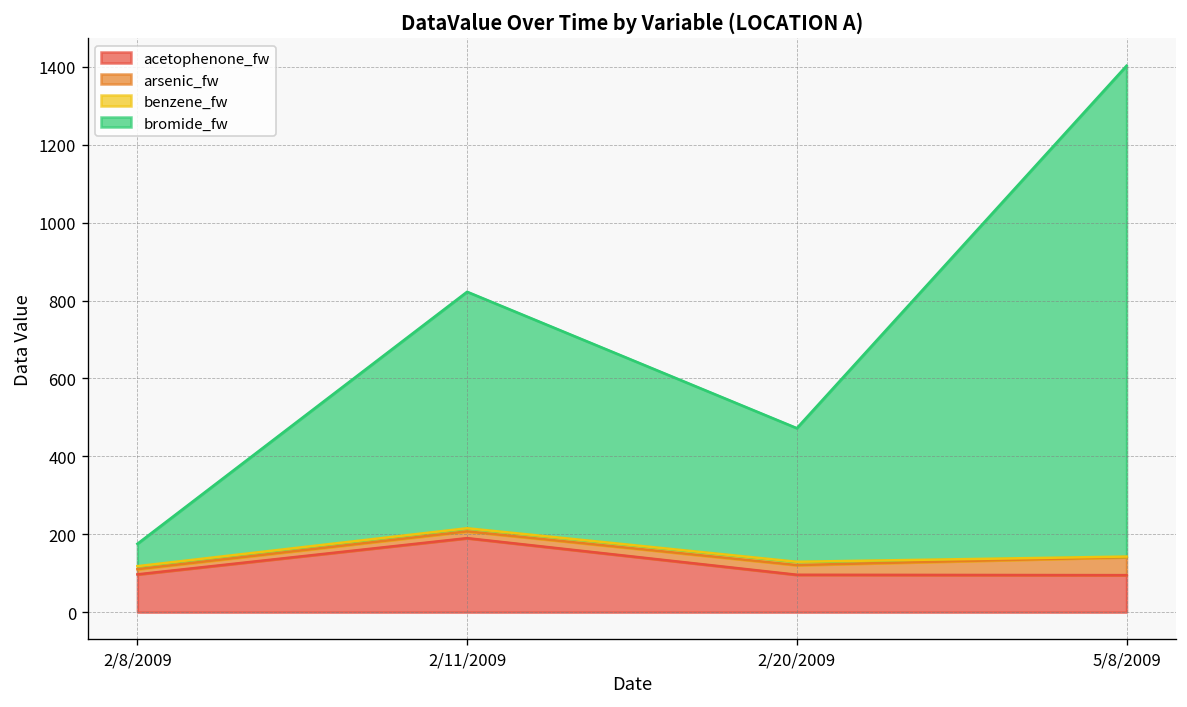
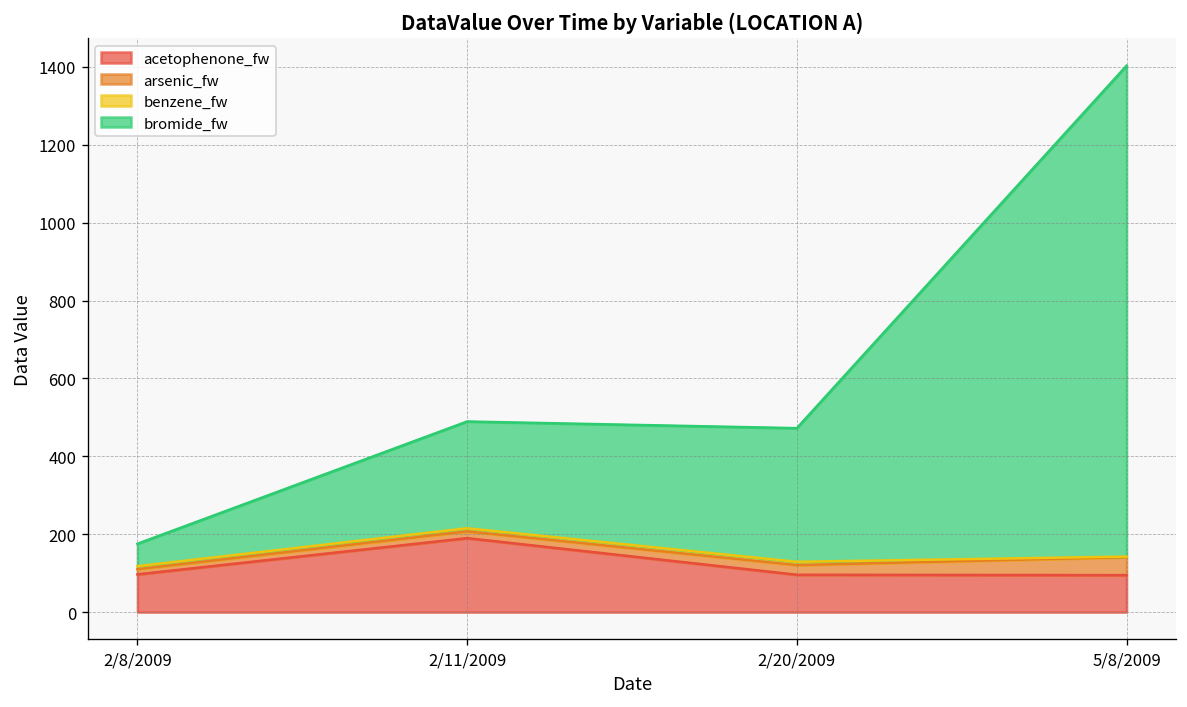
bromide_fw, 2/11/2009: 610 -> 270
